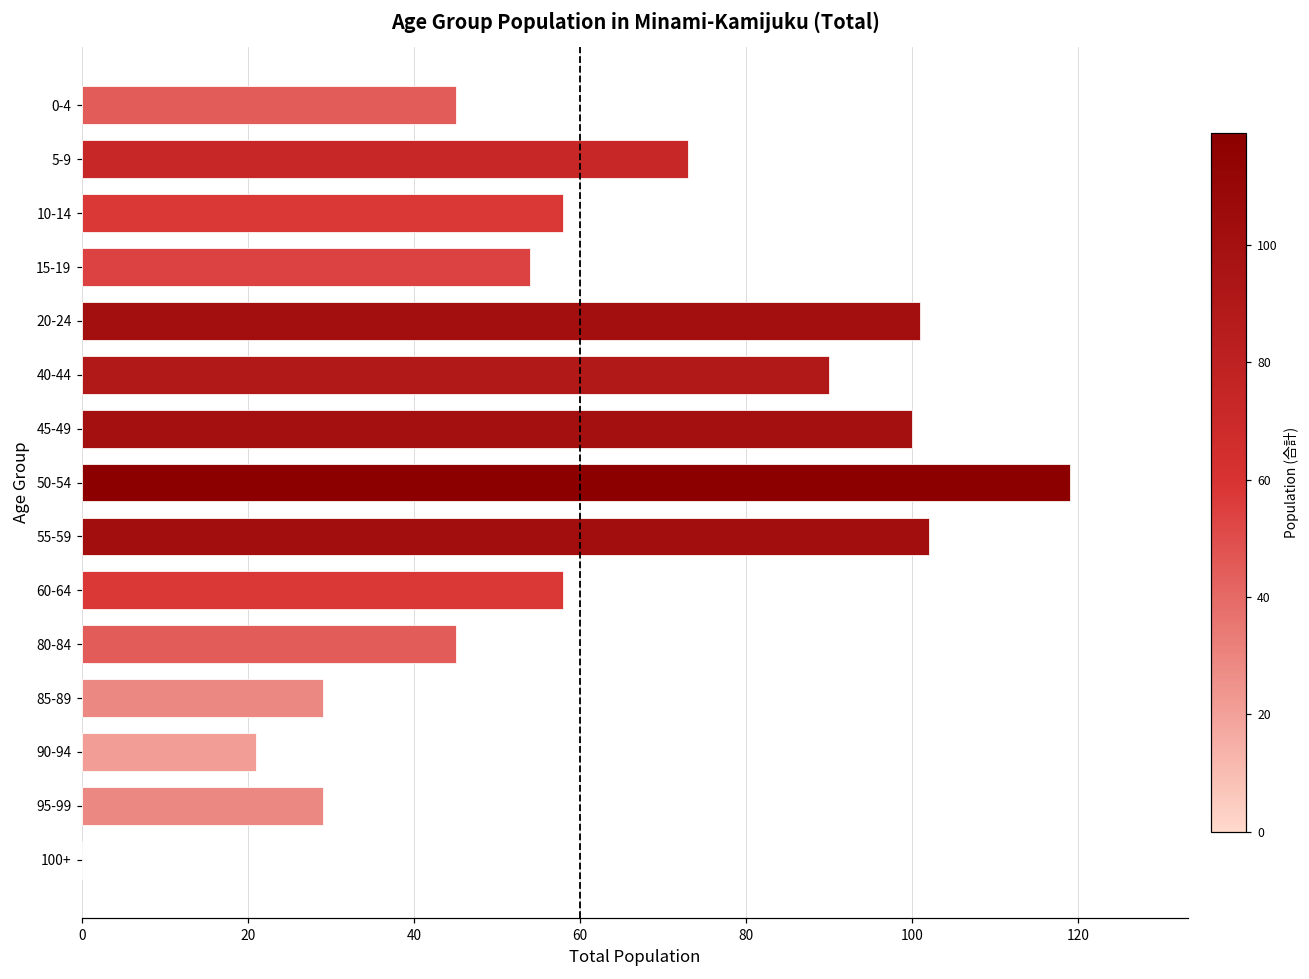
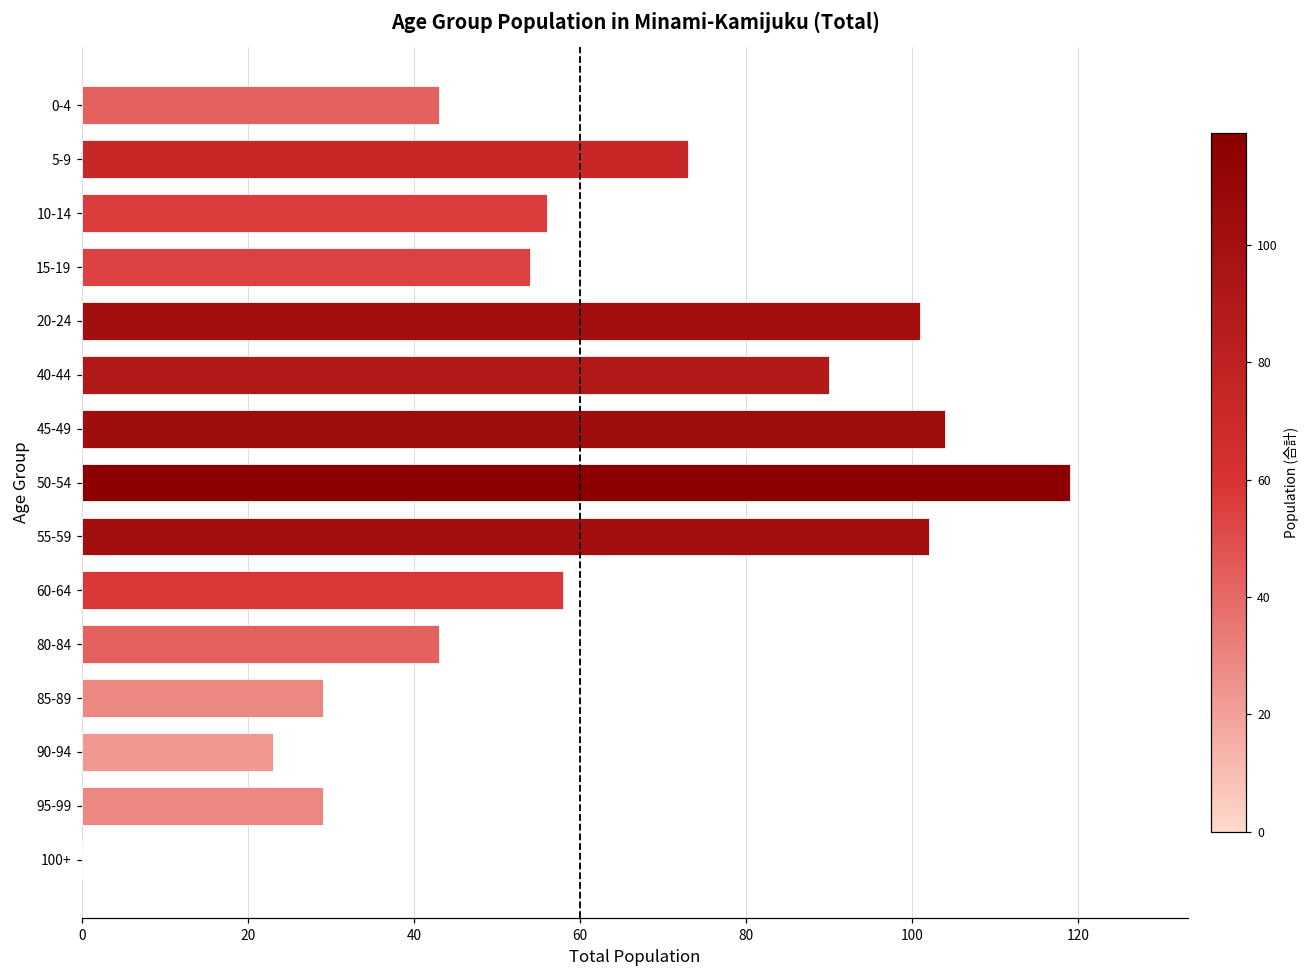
0-4: 45 -> 43
10-14: 58 -> 56
45-49: 100 -> 104
80-84: 45 -> 43
90-94: 21 -> 23
